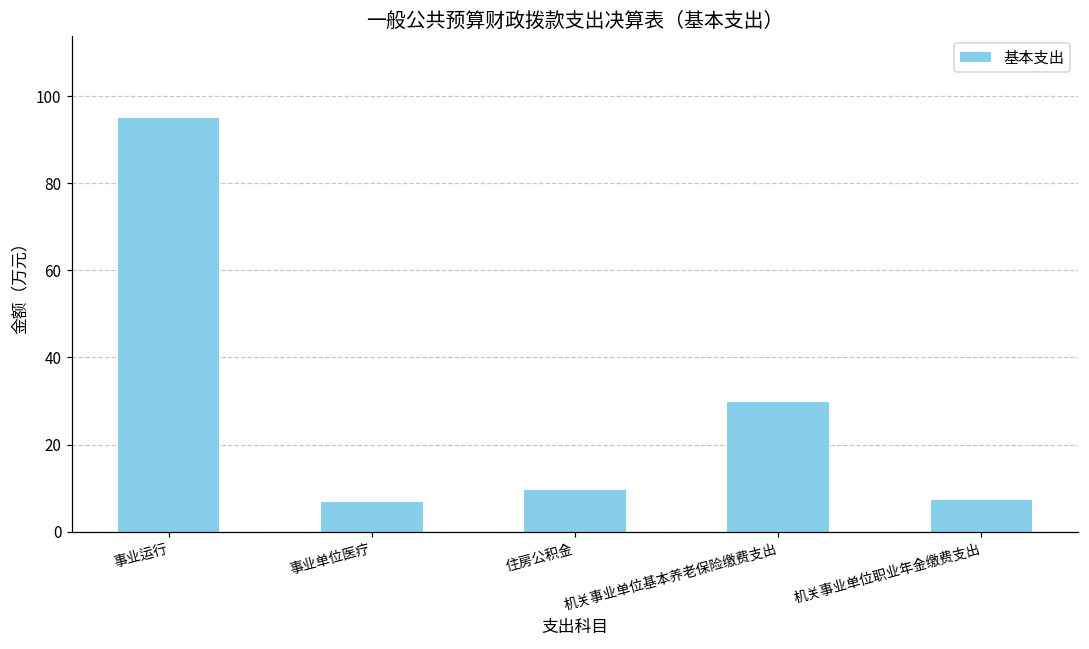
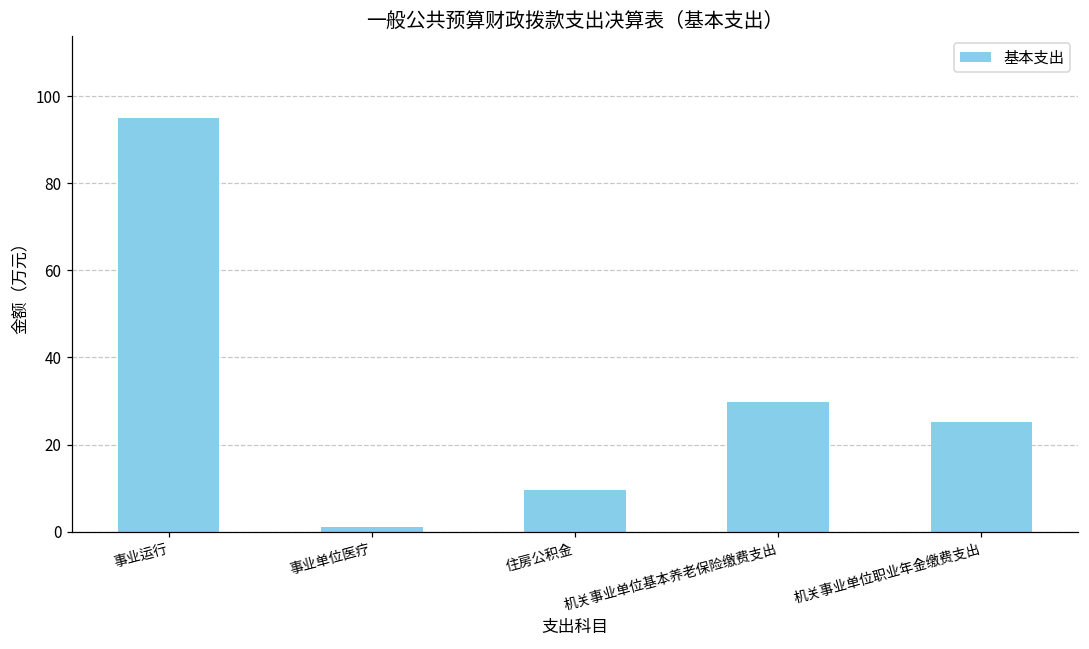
事业单位医疗: 7 -> 1
机关事业单位职业年金缴费支出: 7 -> 25
